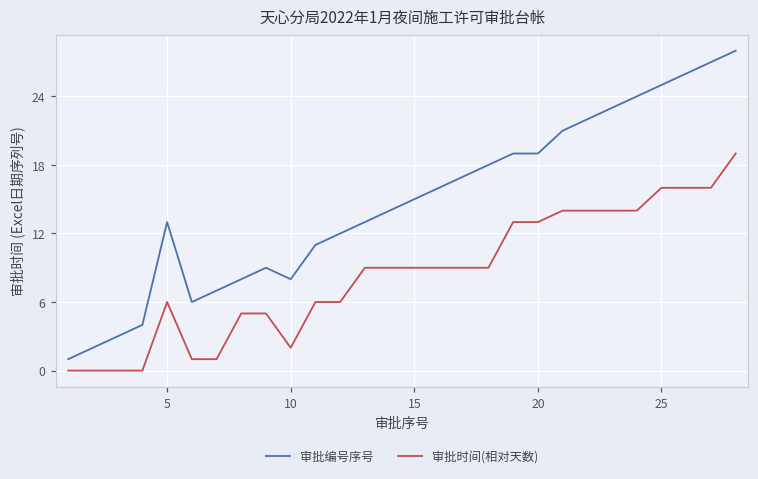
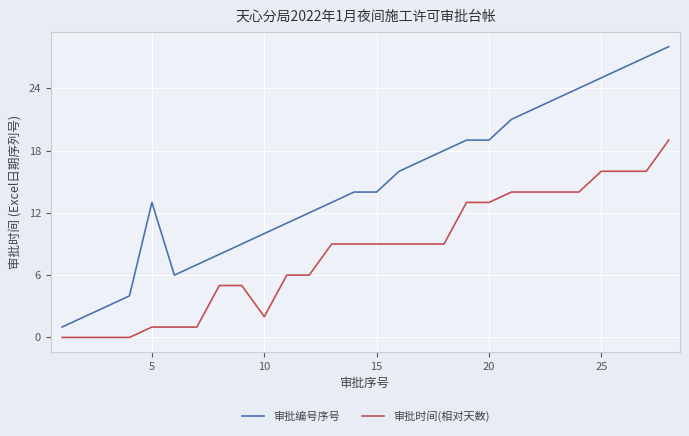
审批时间(相对天数), 5: 6.0 -> 1.0
审批编号序号, 10: 8 -> 10
审批编号序号, 15: 15 -> 14
